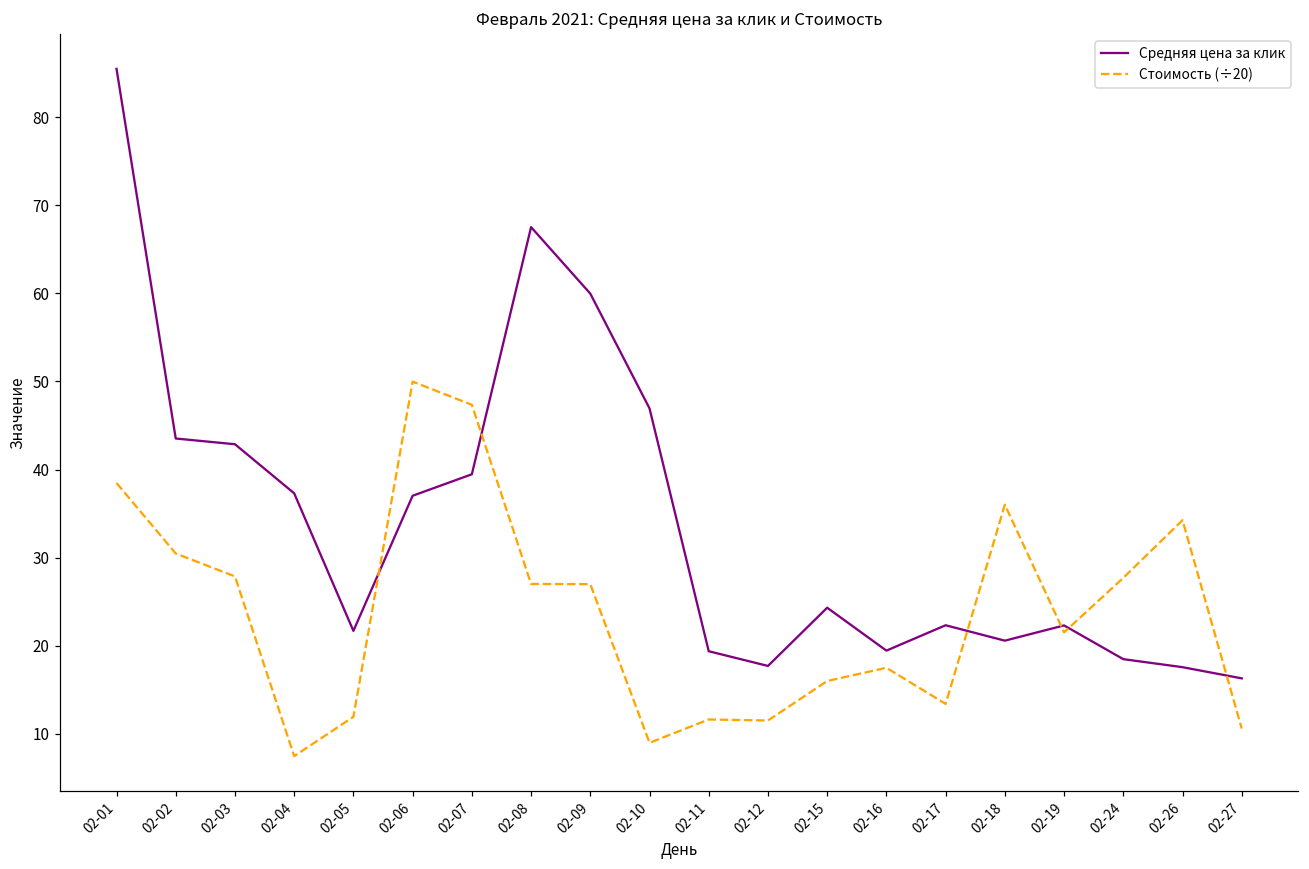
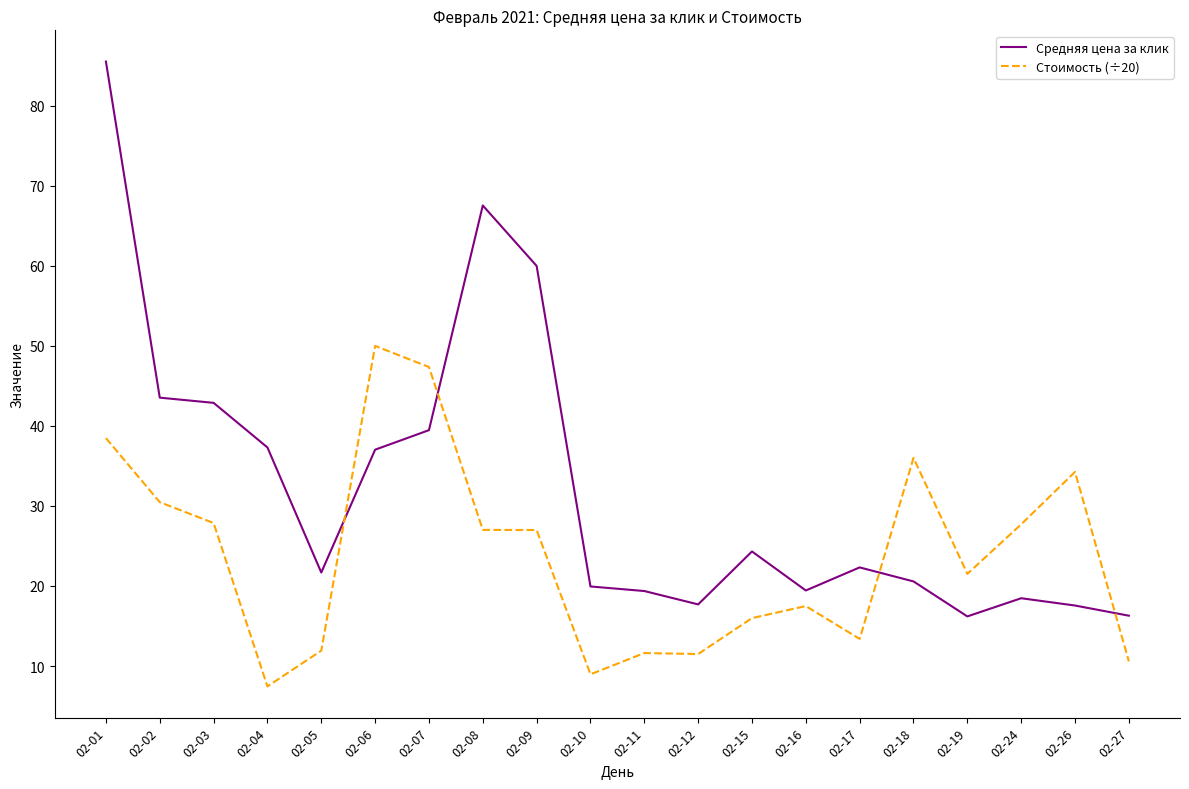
Средняя цена за клик, 02-10: 47 -> 20
Средняя цена за клик, 02-19: 22 -> 16
